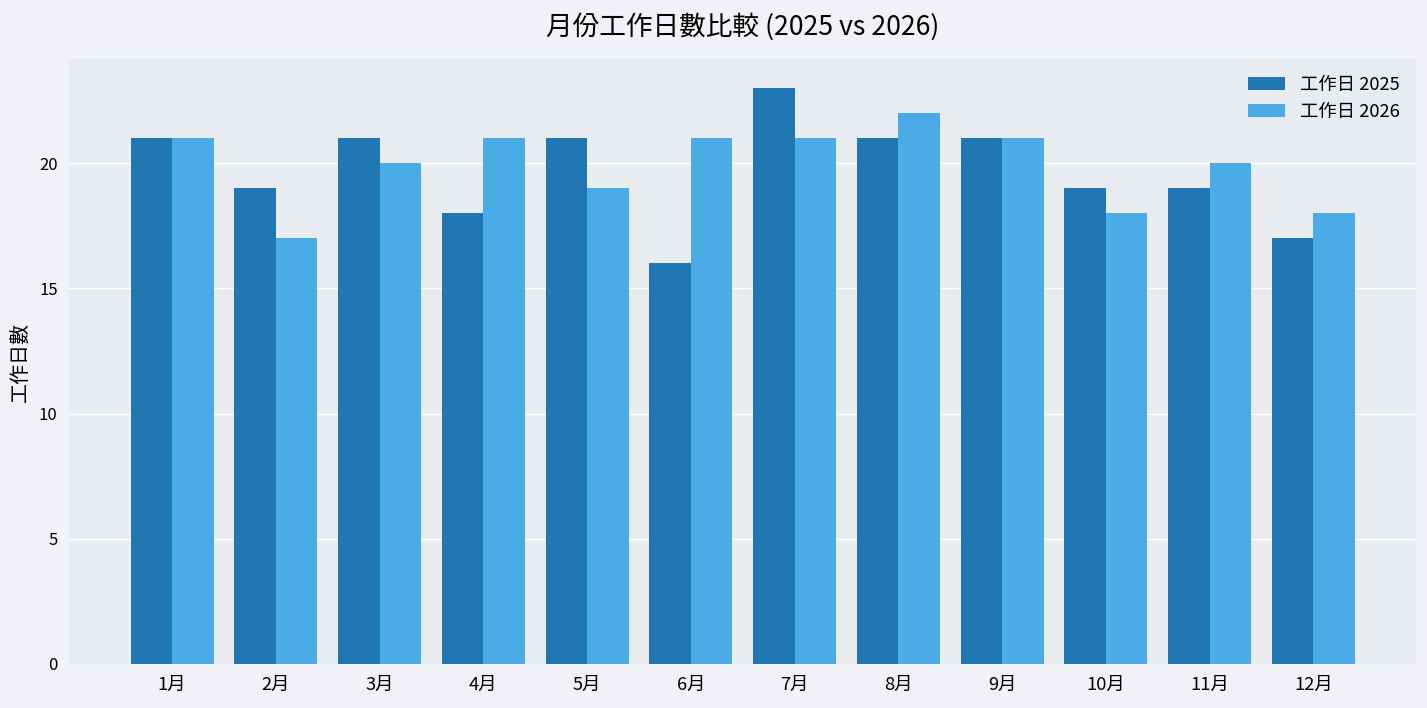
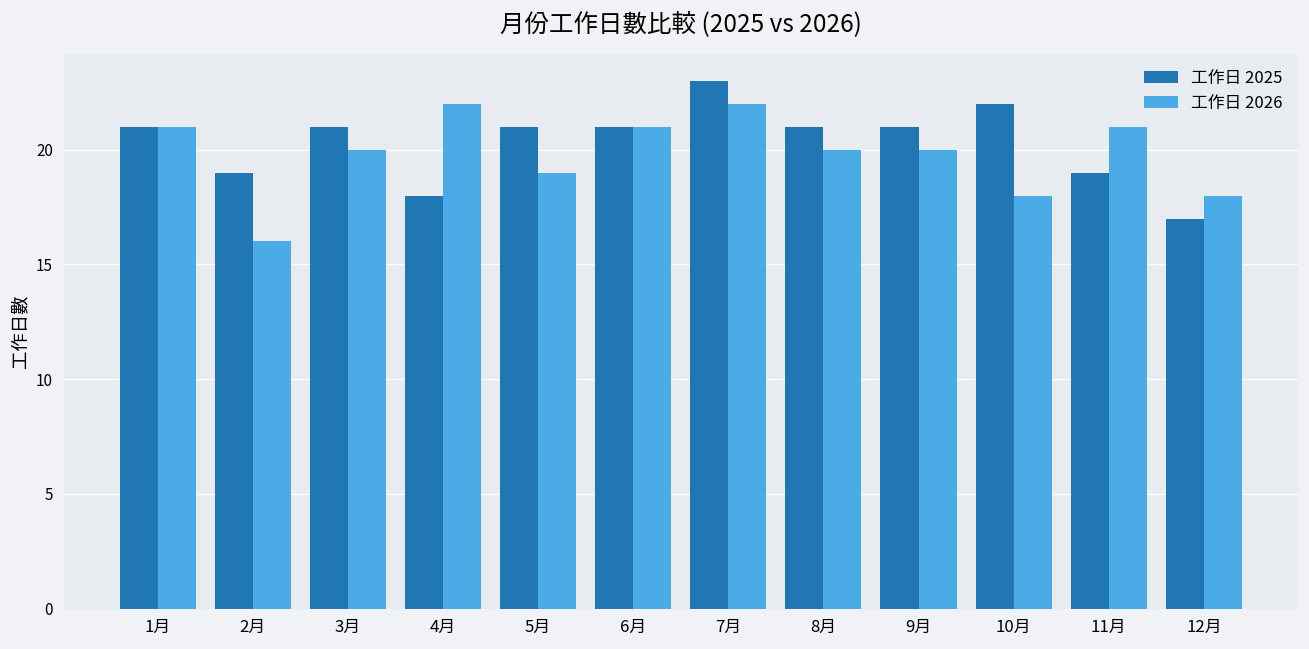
工作日 2026, 2月: 17 -> 16
工作日 2026, 4月: 21 -> 22
工作日 2025, 6月: 16 -> 21
工作日 2026, 7月: 21 -> 22
工作日 2026, 8月: 22 -> 20
工作日 2026, 9月: 21 -> 20
工作日 2025, 10月: 19 -> 22
工作日 2026, 11月: 20 -> 21
